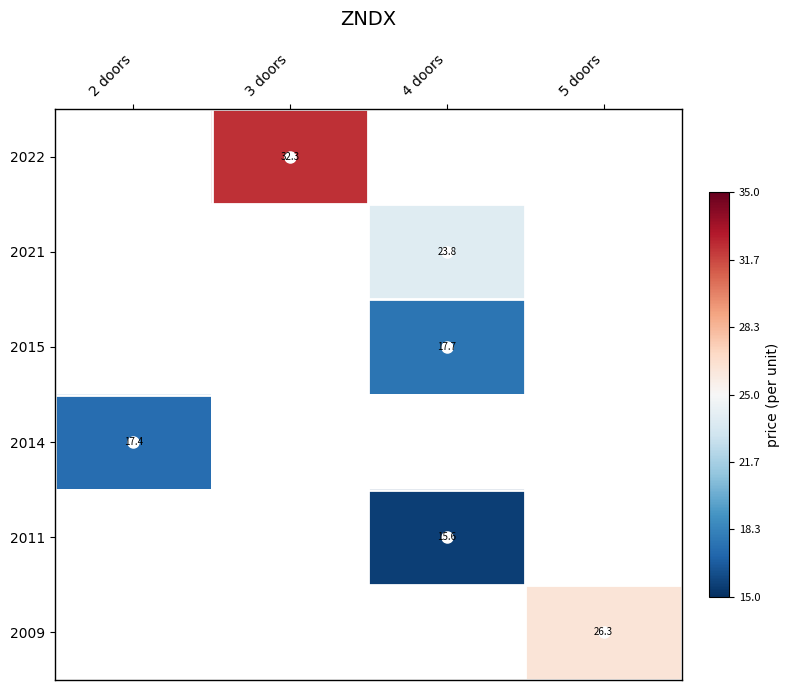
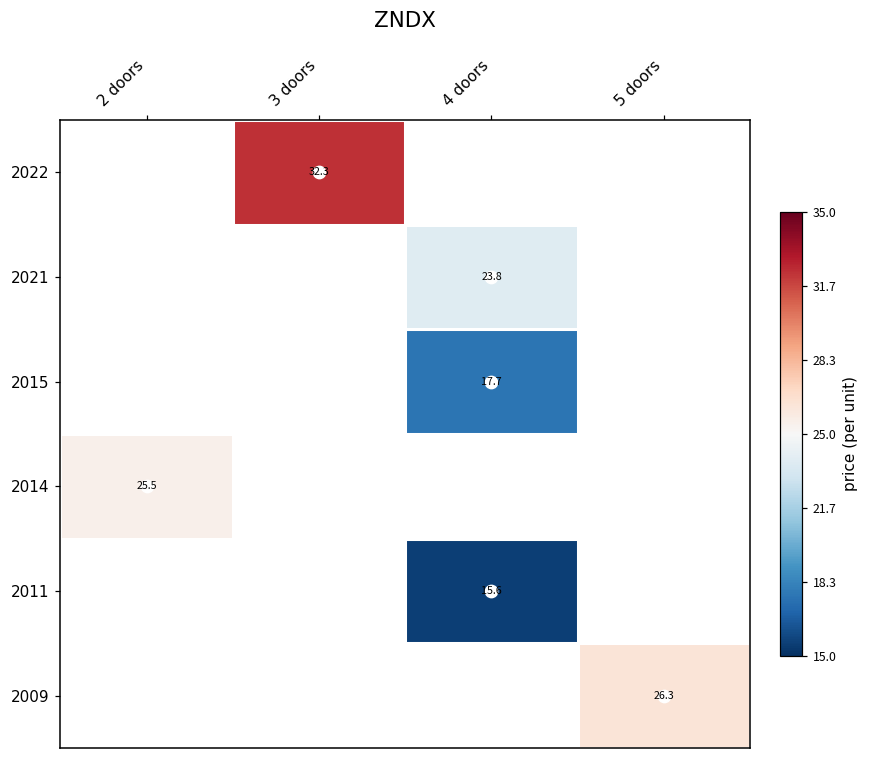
2014, 2 doors: 17.4 -> 25.5
